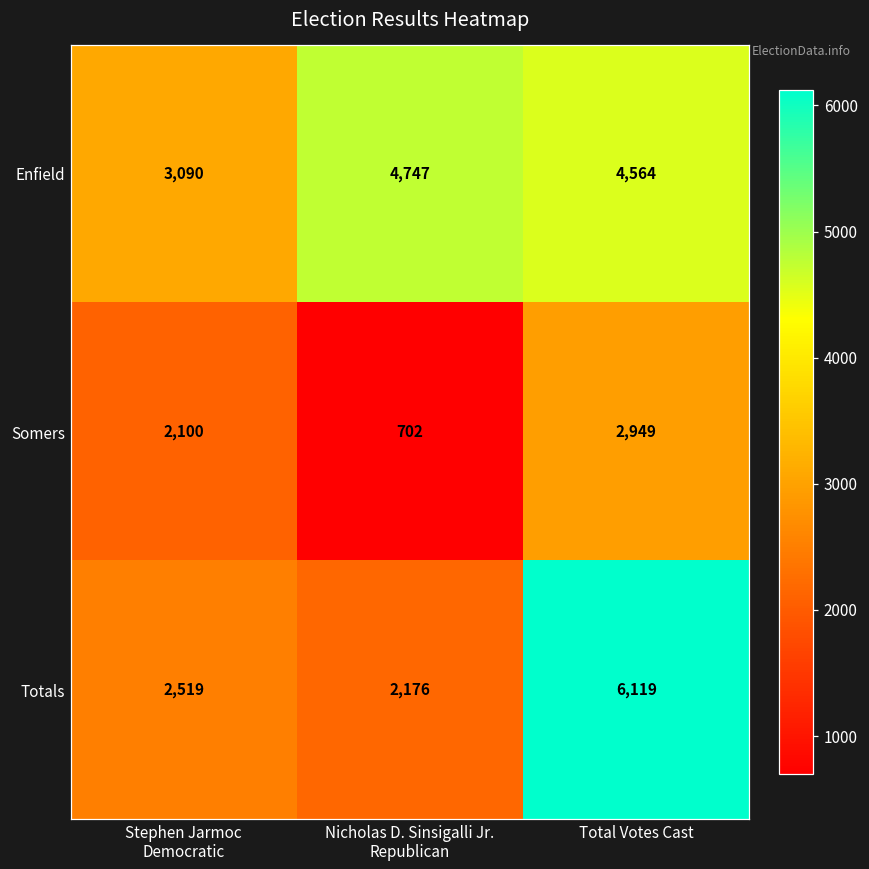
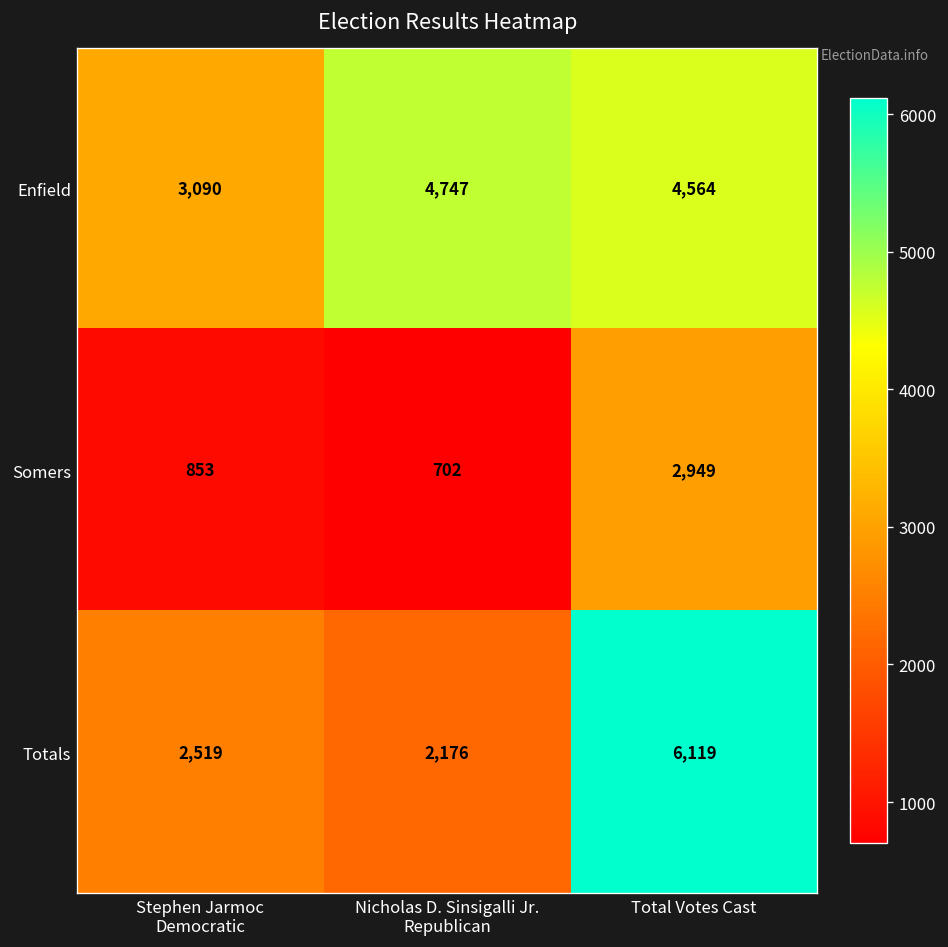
Somers, Stephen Jarmoc Democratic: 2,100 -> 853
